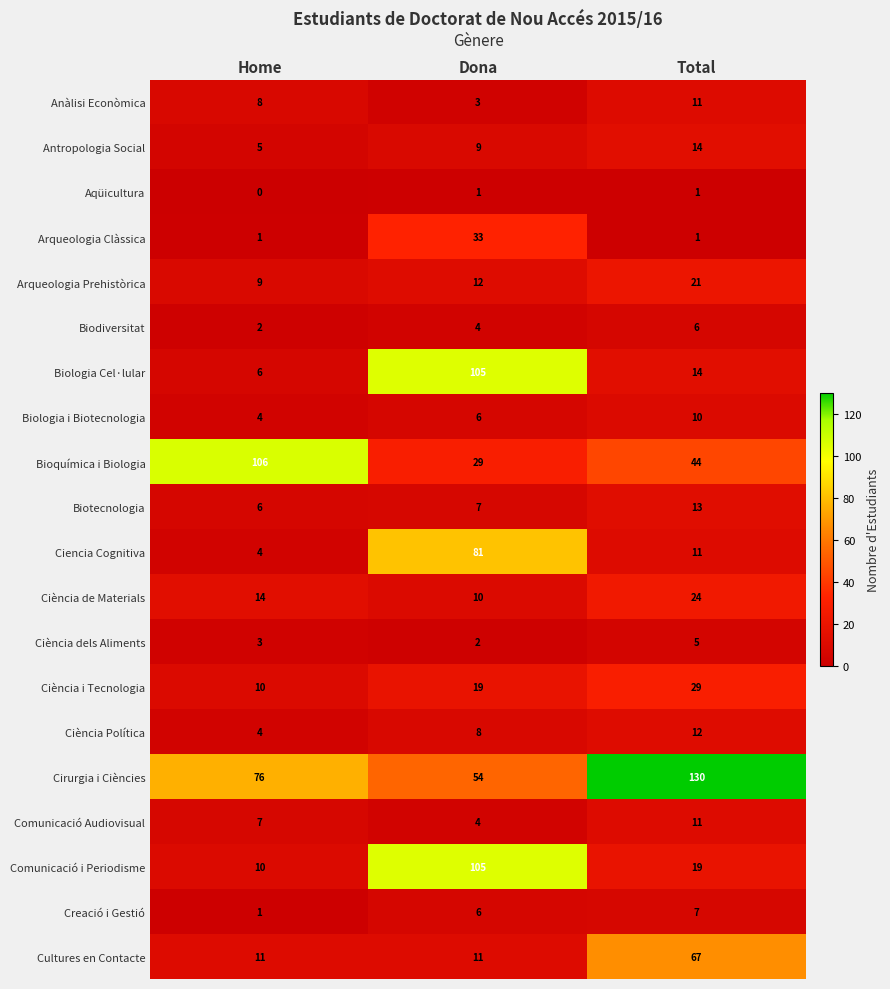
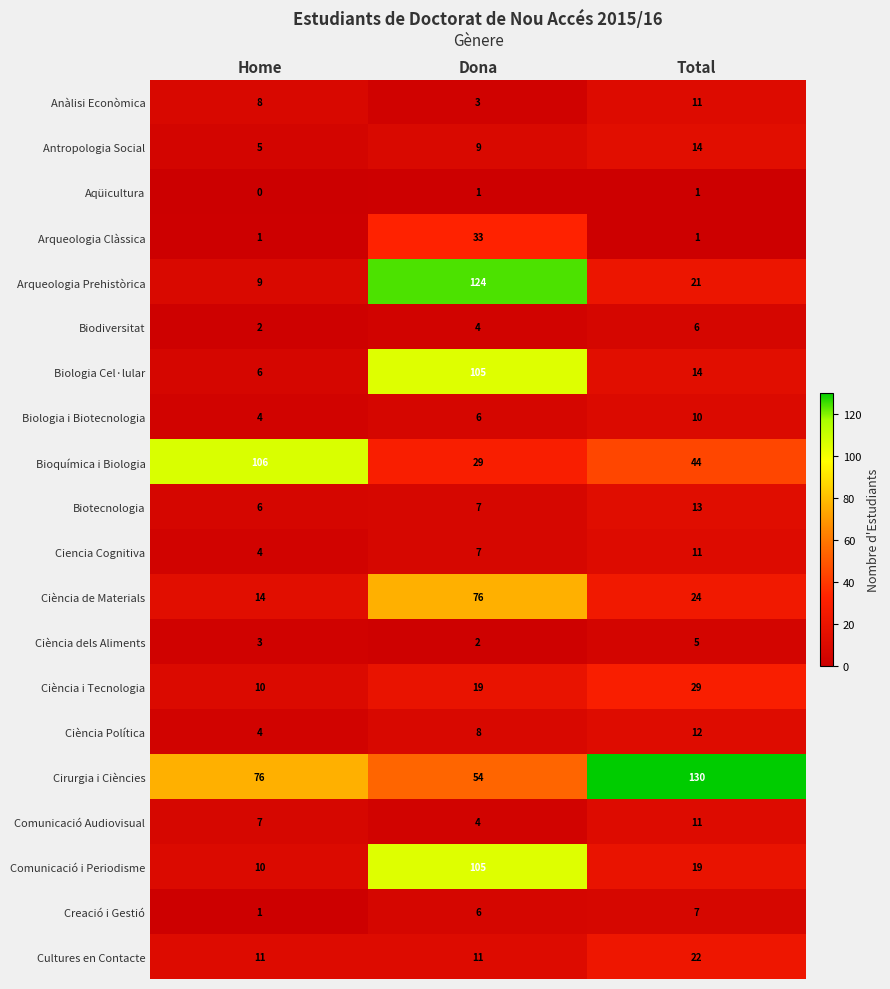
Arqueologia Prehistòrica, Dona: 12 -> 124
Ciencia Cognitiva, Dona: 81 -> 7
Ciència de Materials, Dona: 10 -> 76
Cultures en Contacte, Total: 67 -> 22
